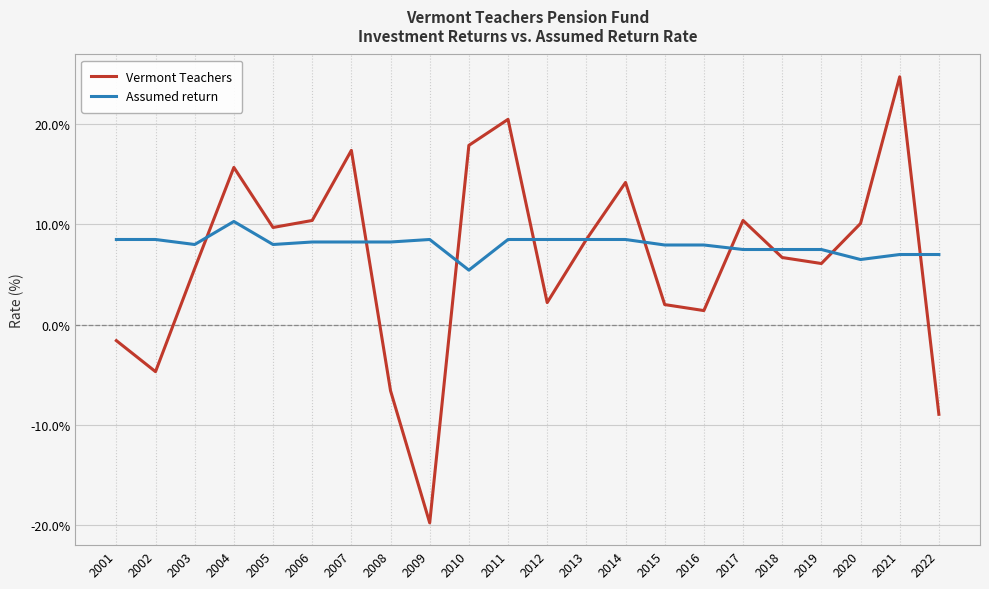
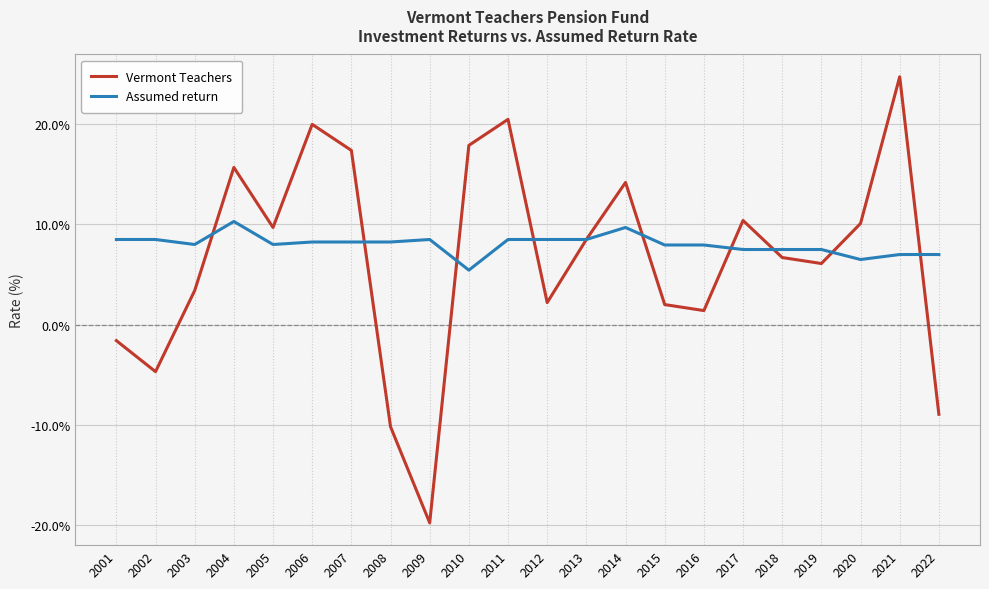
Vermont Teachers, 2003: 5.6% -> 3.4%
Vermont Teachers, 2006: 10.4% -> 20.0%
Vermont Teachers, 2008: -6.6% -> -10.2%
Assumed return, 2014: 8.5% -> 9.7%
